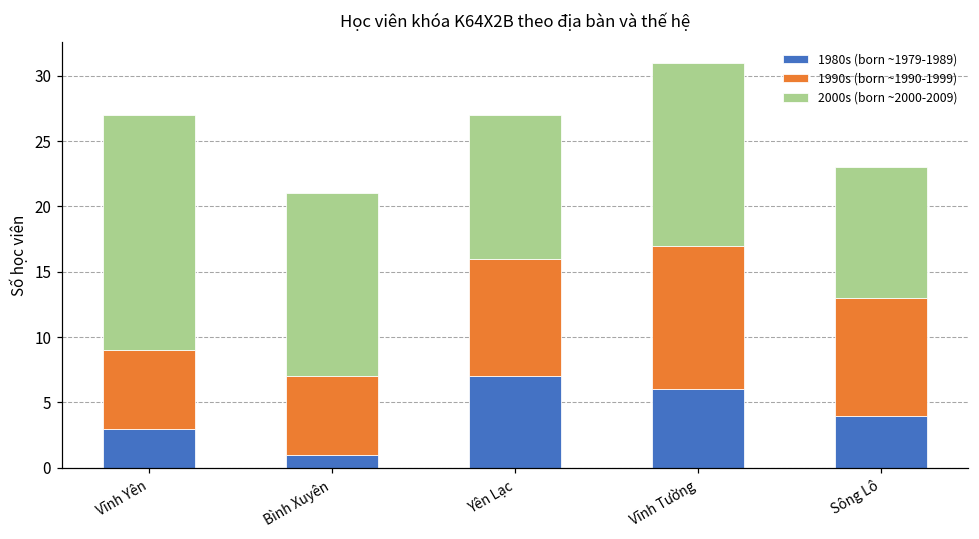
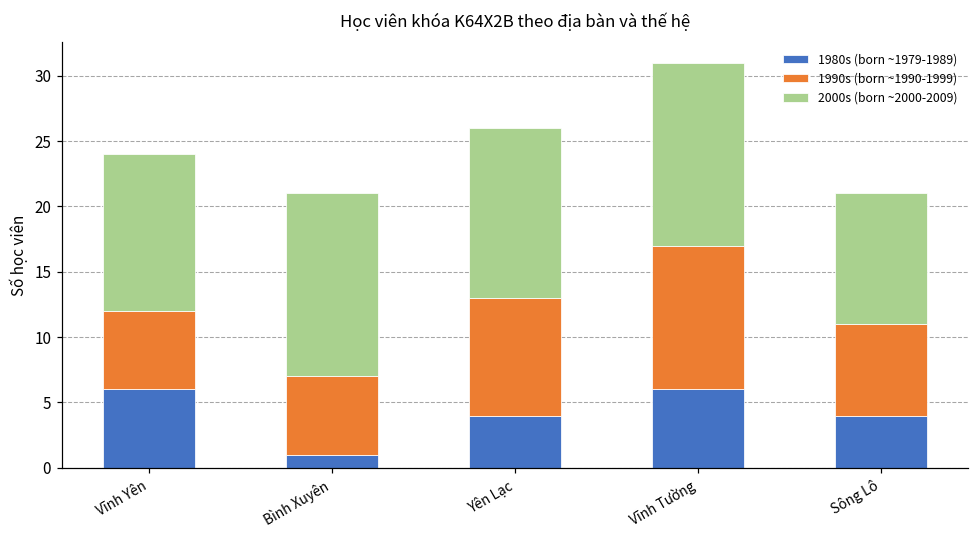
1980s (born ~1979-1989), Vĩnh Yên: 3 -> 6
2000s (born ~2000-2009), Vĩnh Yên: 18 -> 12
1980s (born ~1979-1989), Yên Lạc: 7 -> 4
2000s (born ~2000-2009), Yên Lạc: 11 -> 13
1990s (born ~1990-1999), Sông Lô: 9 -> 7
